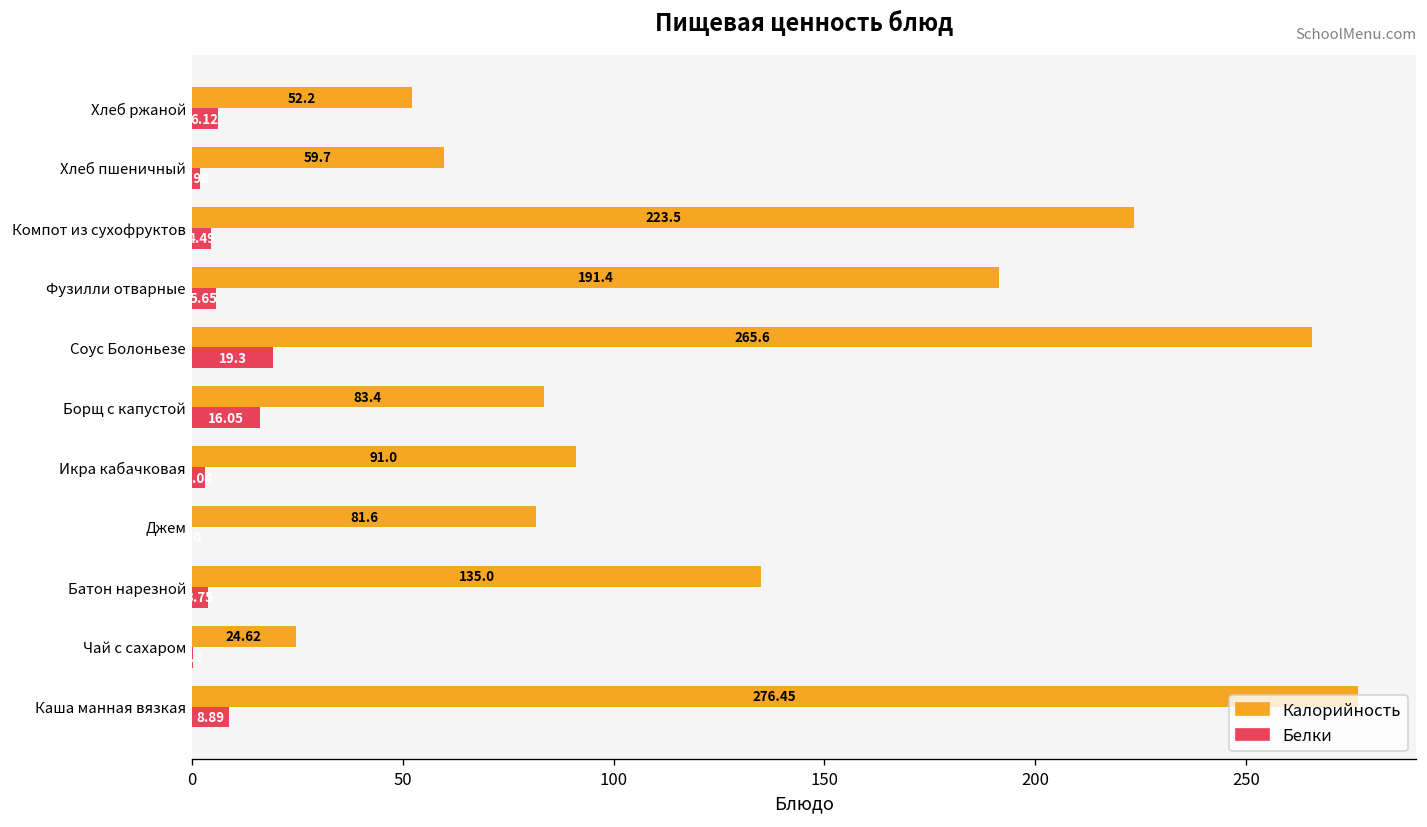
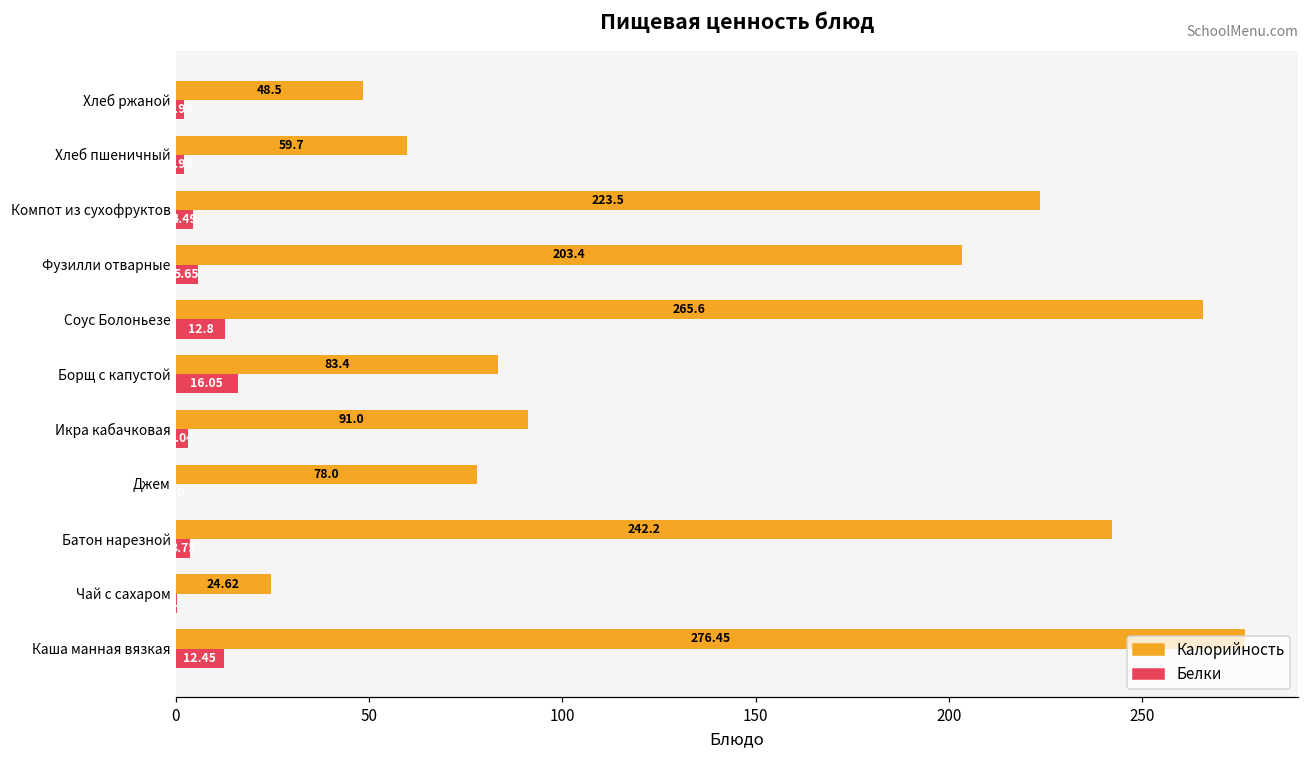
Калорийность, Хлеб ржаной: 52.2 -> 48.5
Белки, Хлеб ржаной: 6 -> 2
Калорийность, Фузилли отварные: 191.4 -> 203.4
Белки, Соус Болоньезе: 19.3 -> 12.8
Калорийность, Джем: 81.6 -> 78.0
Калорийность, Батон нарезной: 135.0 -> 242.2
Белки, Каша манная вязкая: 8.89 -> 12.45
